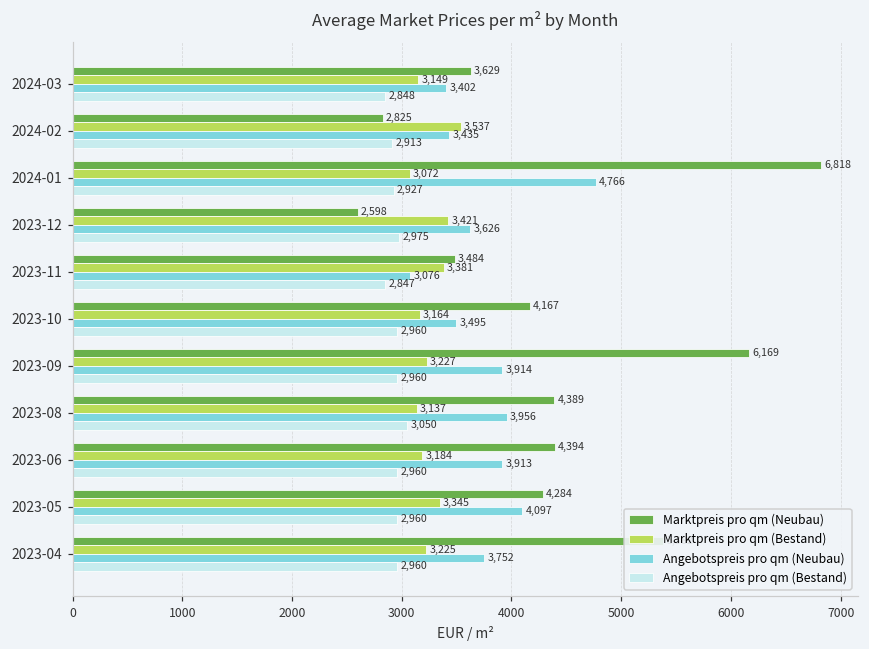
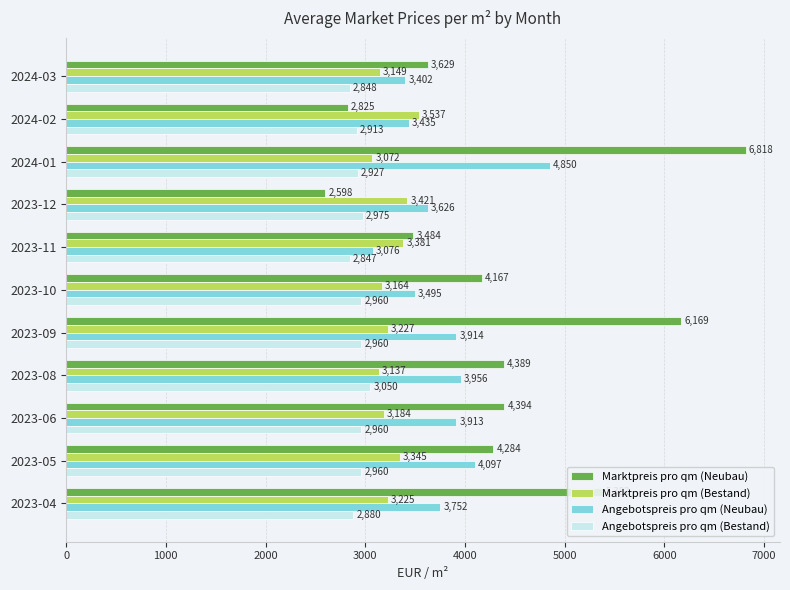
Angebotspreis pro qm (Neubau), 2024-01: 4,766 -> 4,850
Angebotspreis pro qm (Bestand), 2023-04: 2,960 -> 2,880
